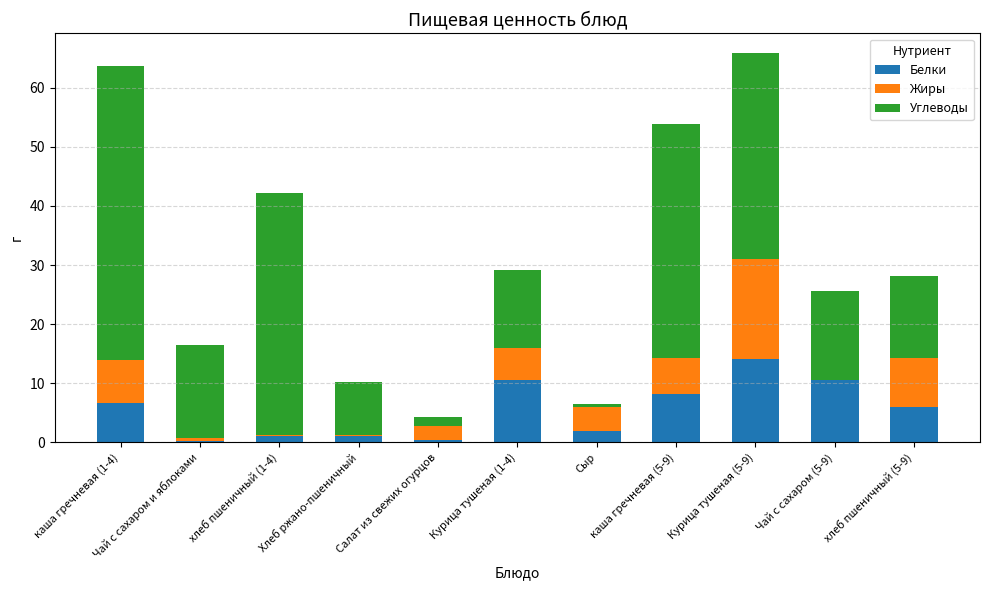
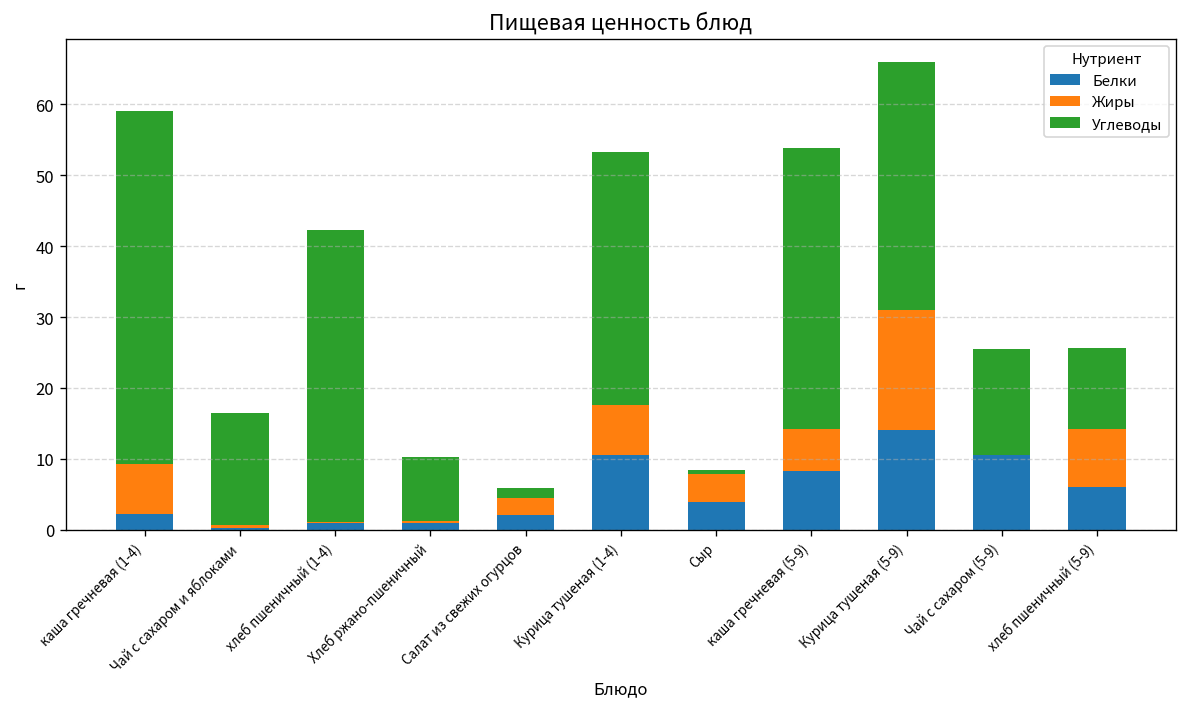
Белки, каша гречневая (1-4): 7 -> 2
Белки, Салат из свежих огурцов: 0 -> 2
Жиры, Курица тушеная (1-4): 5 -> 7
Углеводы, Курица тушеная (1-4): 13 -> 36
Белки, Сыр: 2 -> 4
Углеводы, хлеб пшеничный (5-9): 14 -> 12
